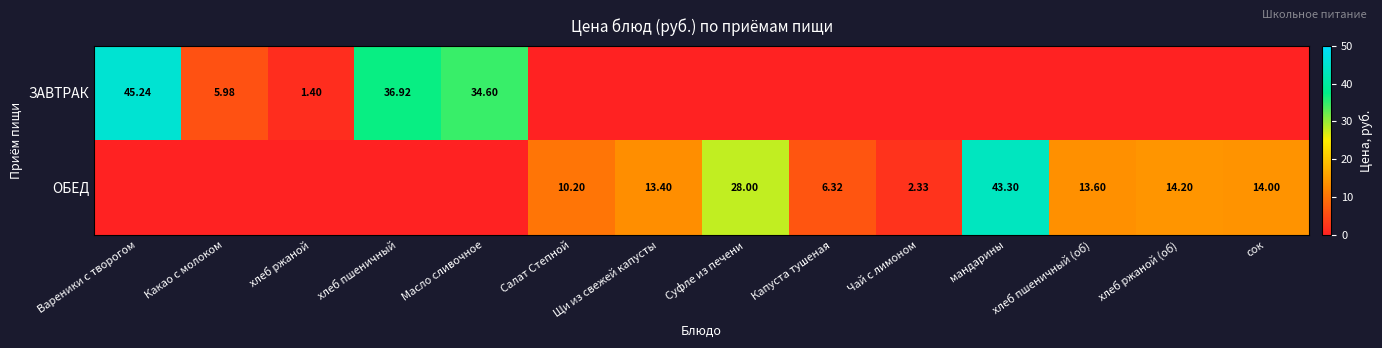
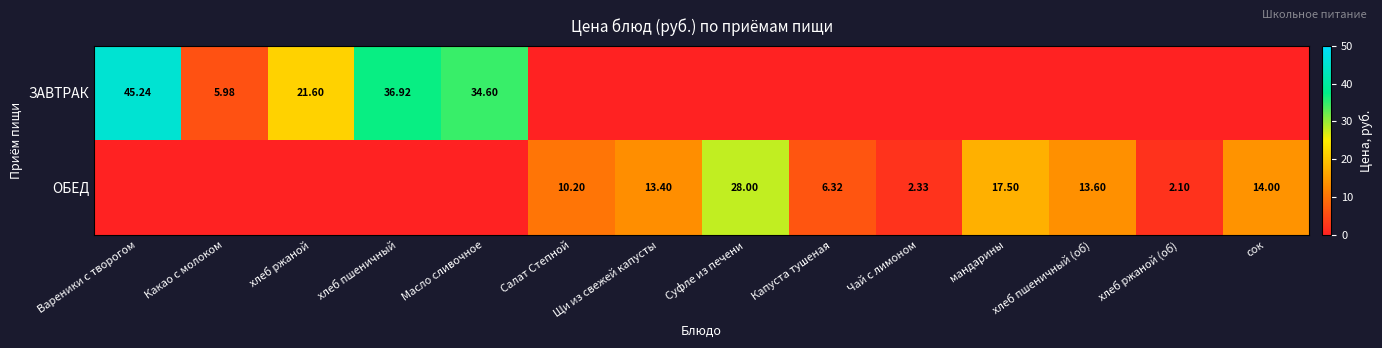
ЗАВТРАК, хлеб ржаной: 1.40 -> 21.60
ОБЕД, мандарины: 43.30 -> 17.50
ОБЕД, хлеб ржаной (об): 14.20 -> 2.10
